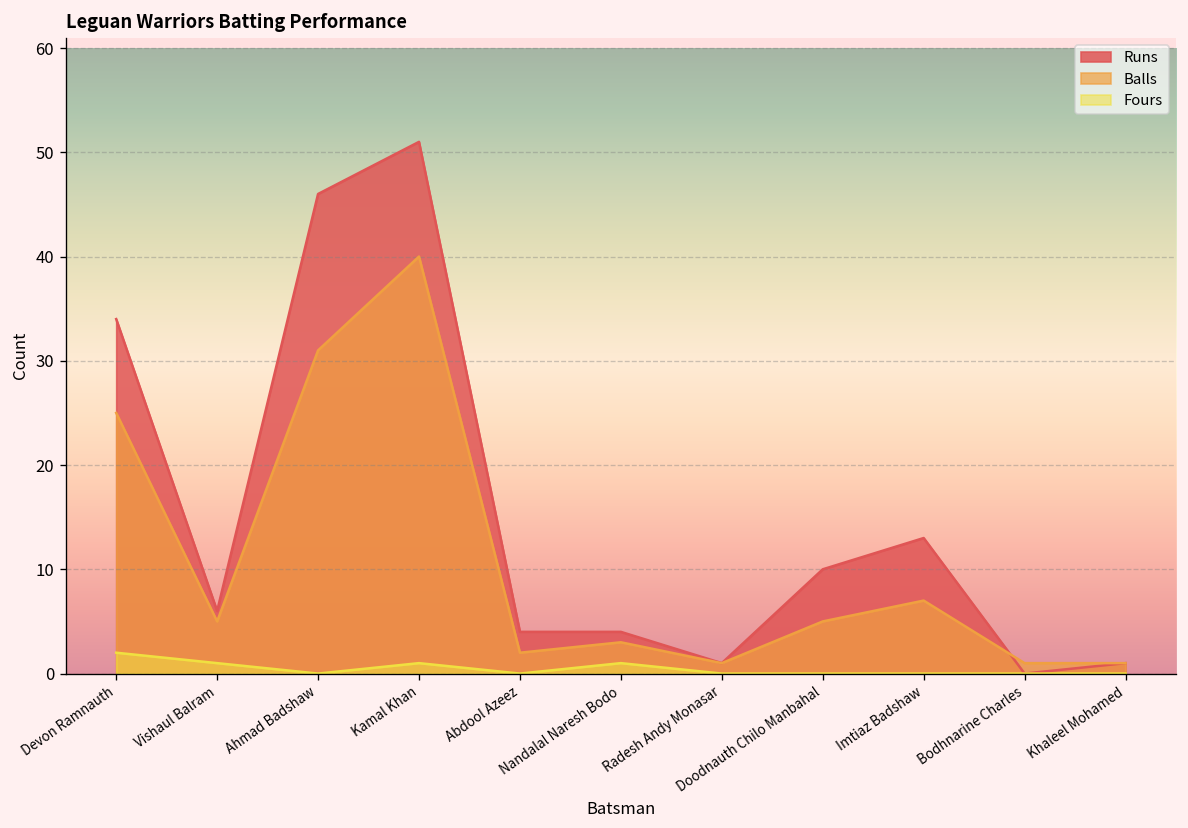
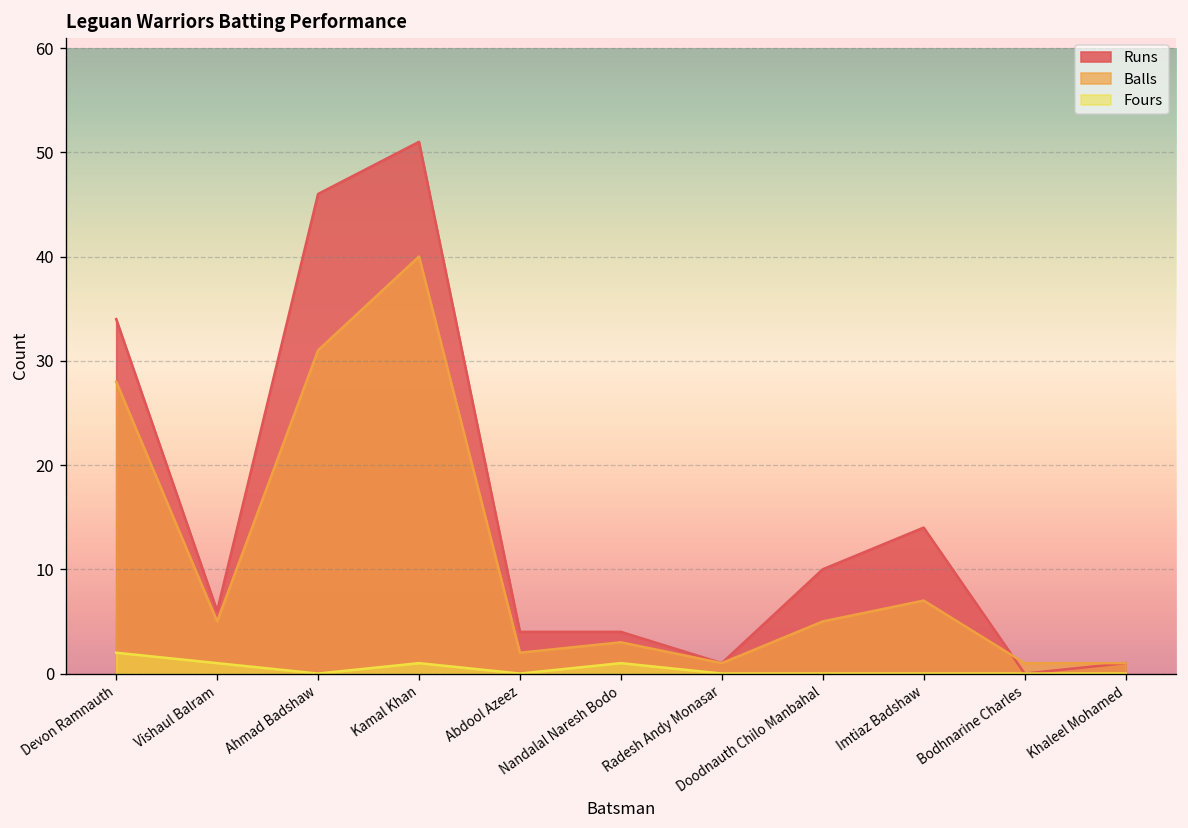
Balls, Devon Ramnauth: 25 -> 28
Runs, Imtiaz Badshaw: 13 -> 14
